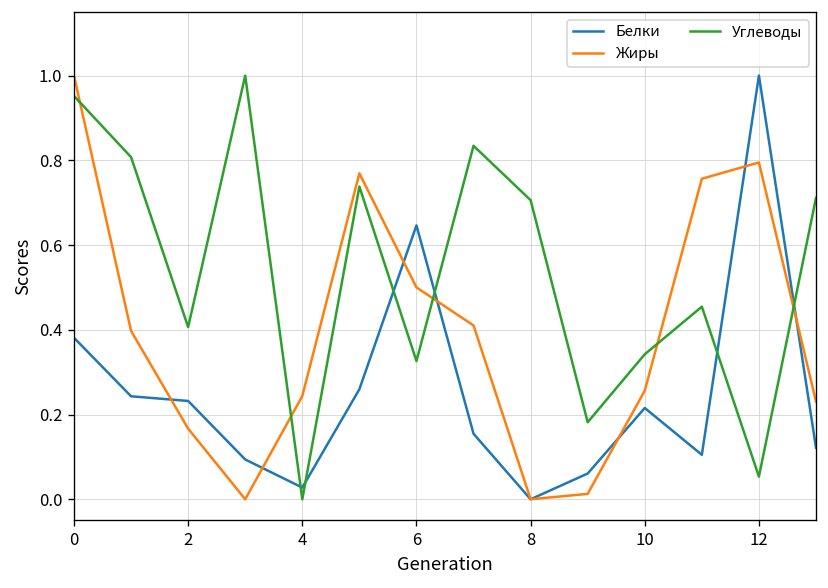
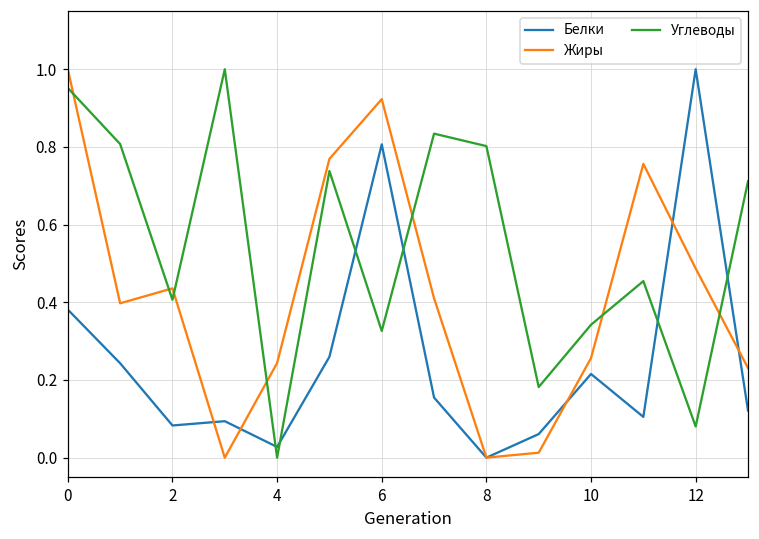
Белки, 2: 0.23 -> 0.08
Жиры, 2: 0.17 -> 0.44
Белки, 6: 0.65 -> 0.81
Жиры, 6: 0.50 -> 0.92
Углеводы, 8: 0.71 -> 0.80
Жиры, 12: 0.79 -> 0.49
Углеводы, 12: 0.05 -> 0.08
